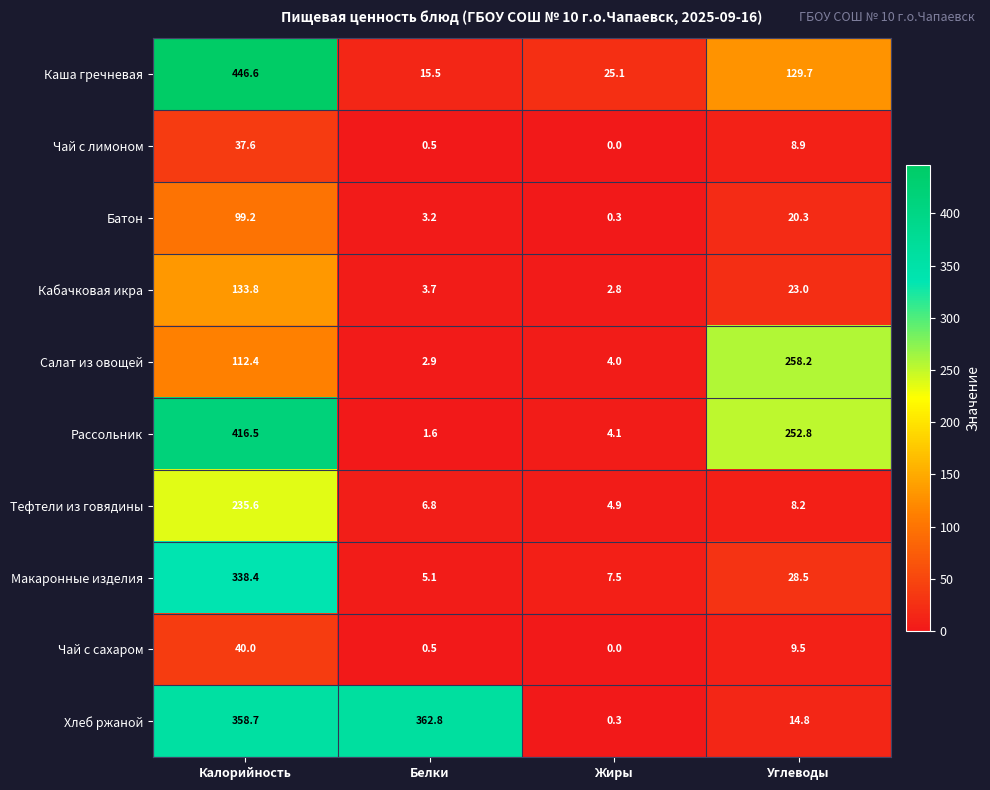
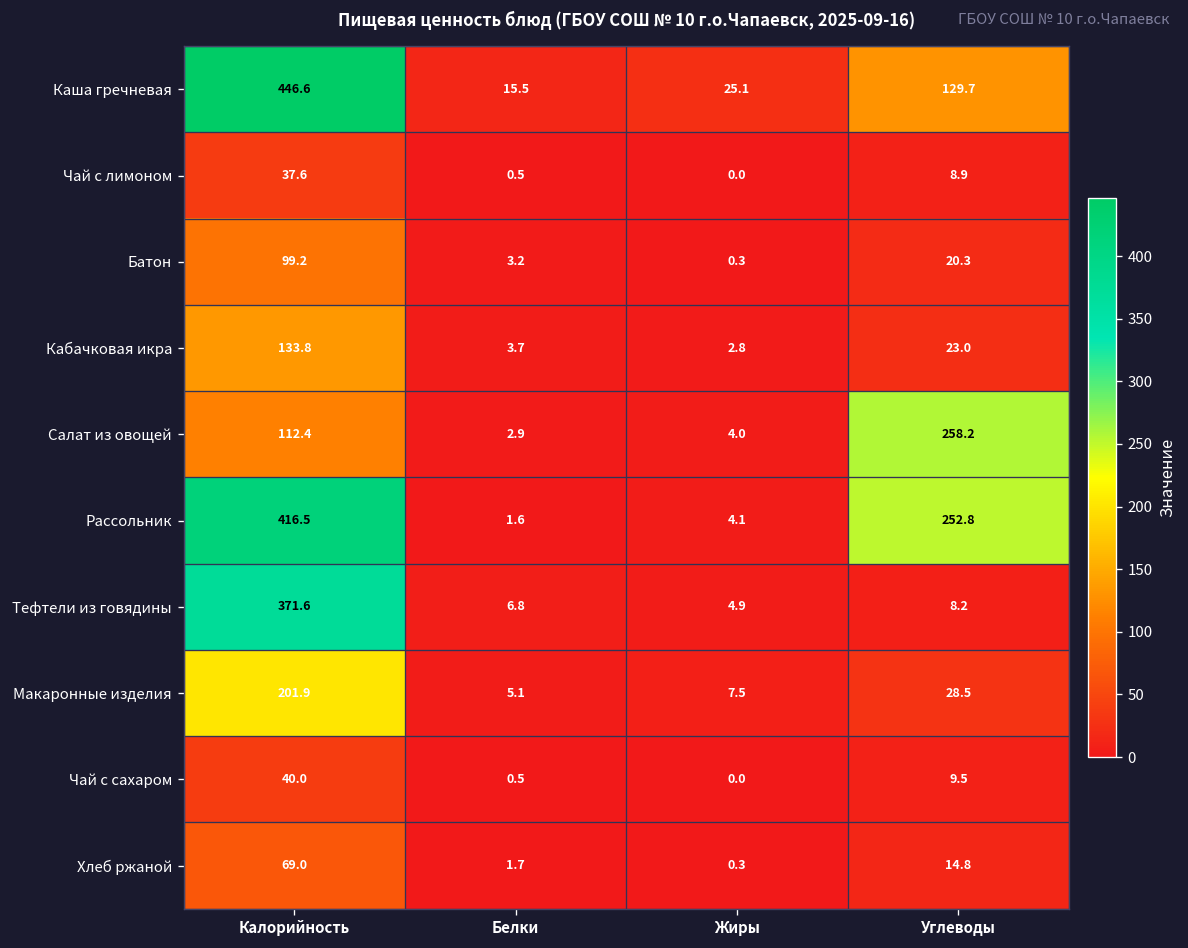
Тефтели из говядины, Калорийность: 235.6 -> 371.6
Макаронные изделия, Калорийность: 338.4 -> 201.9
Хлеб ржаной, Калорийность: 358.7 -> 69.0
Хлеб ржаной, Белки: 362.8 -> 1.7
